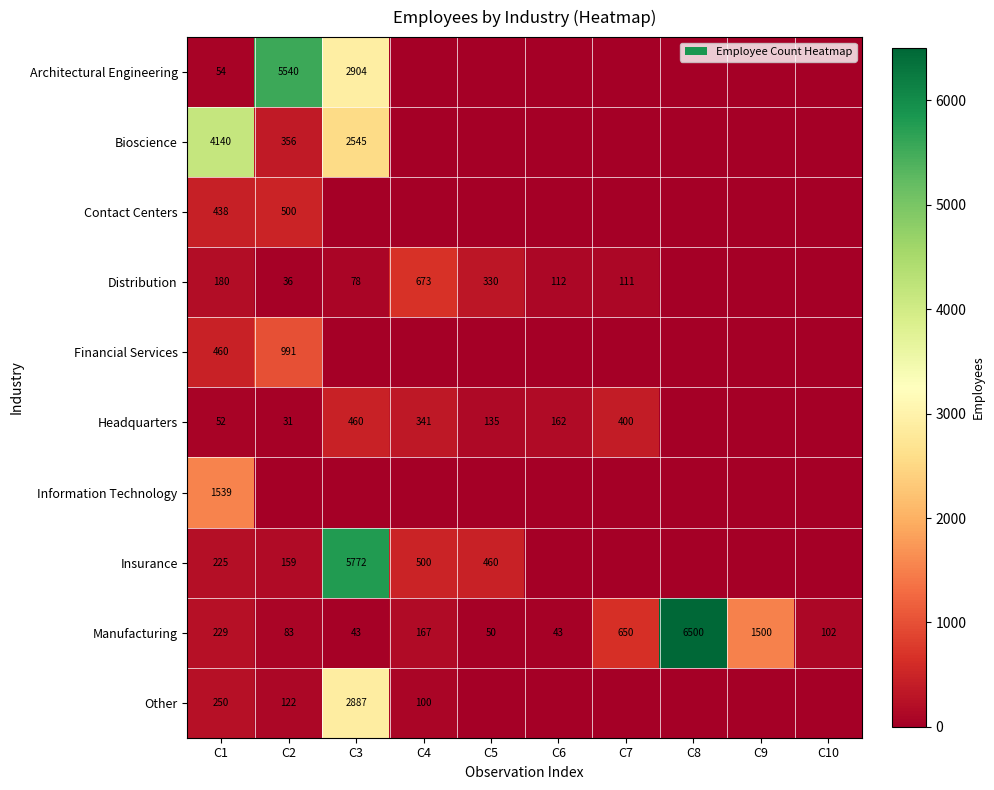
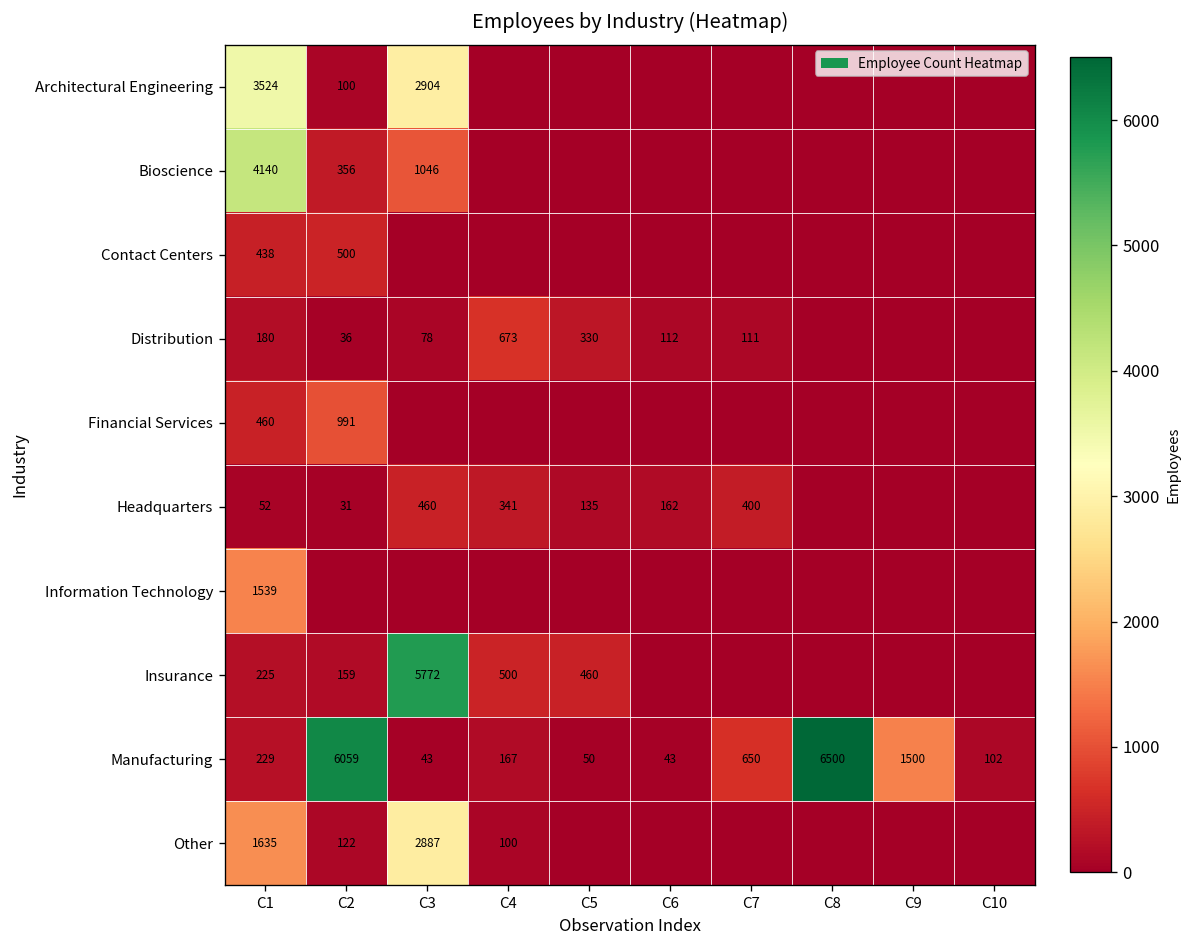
Architectural Engineering, C1: 54 -> 3524
Architectural Engineering, C2: 5540 -> 100
Bioscience, C3: 2545 -> 1046
Manufacturing, C2: 83 -> 6059
Other, C1: 250 -> 1635
